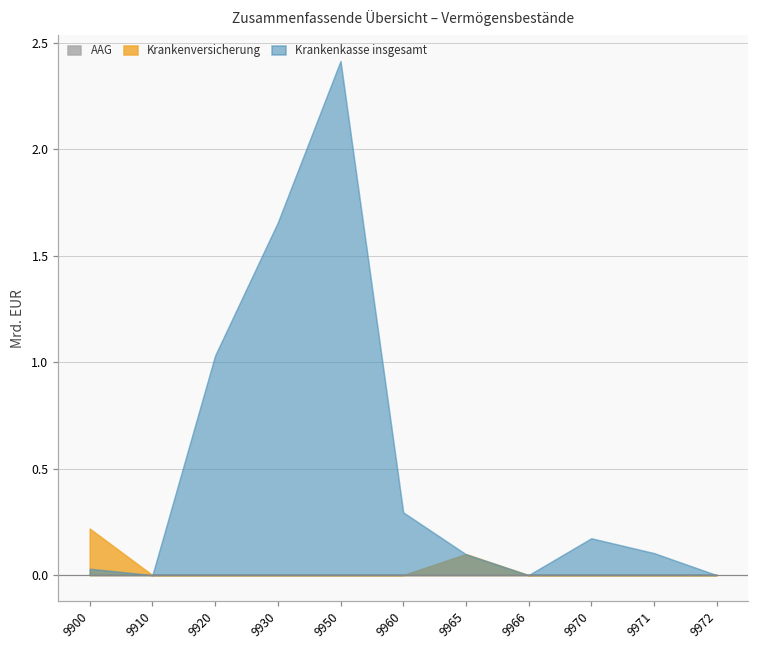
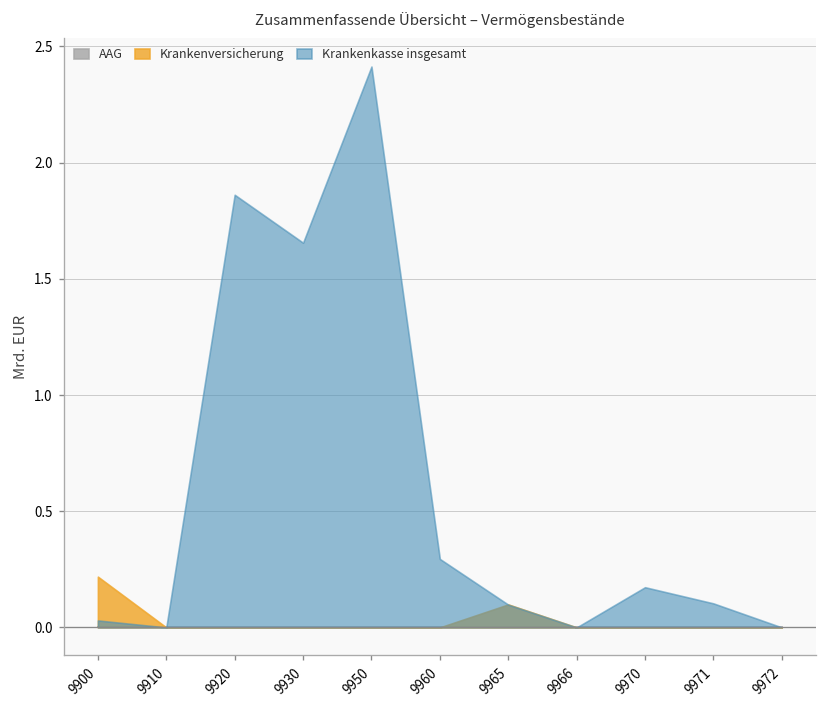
Krankenkasse insgesamt, 9920: 1.03 -> 1.86
